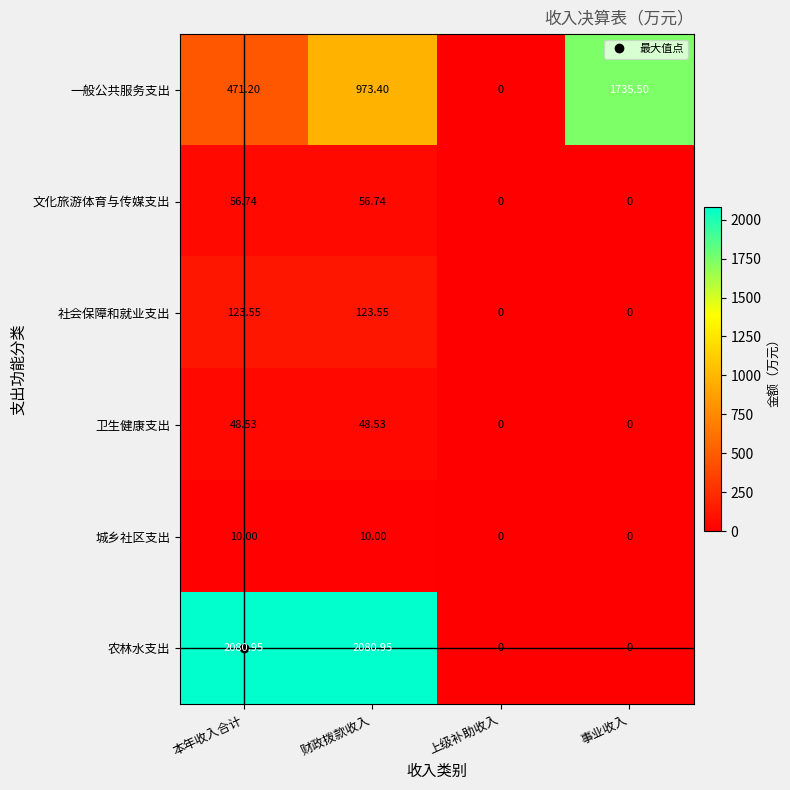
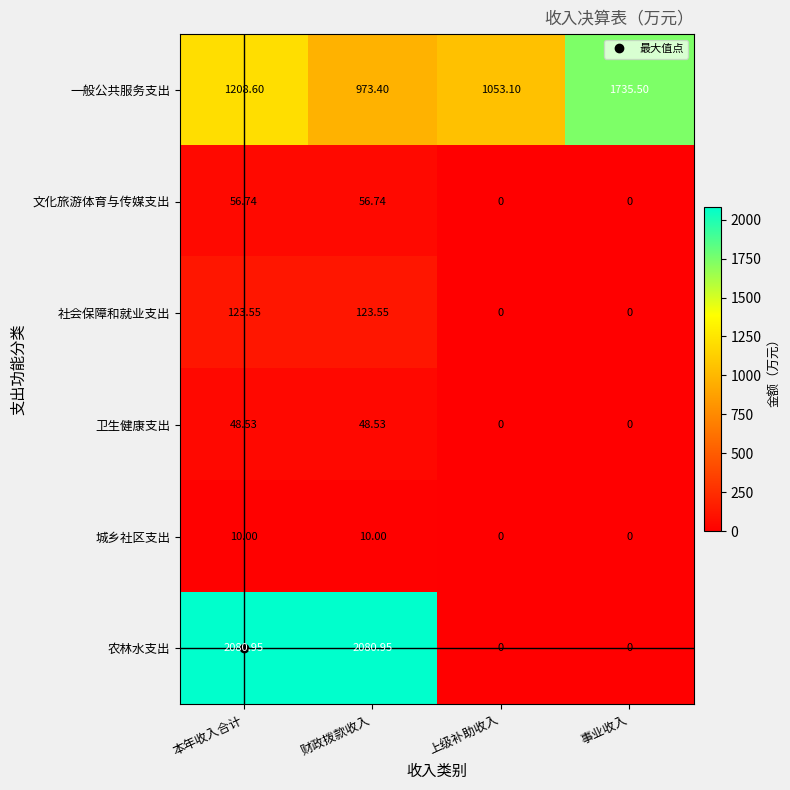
一般公共服务支出, 本年收入合计: 471.20 -> 1208.60
一般公共服务支出, 上级补助收入: 0 -> 1053.10
